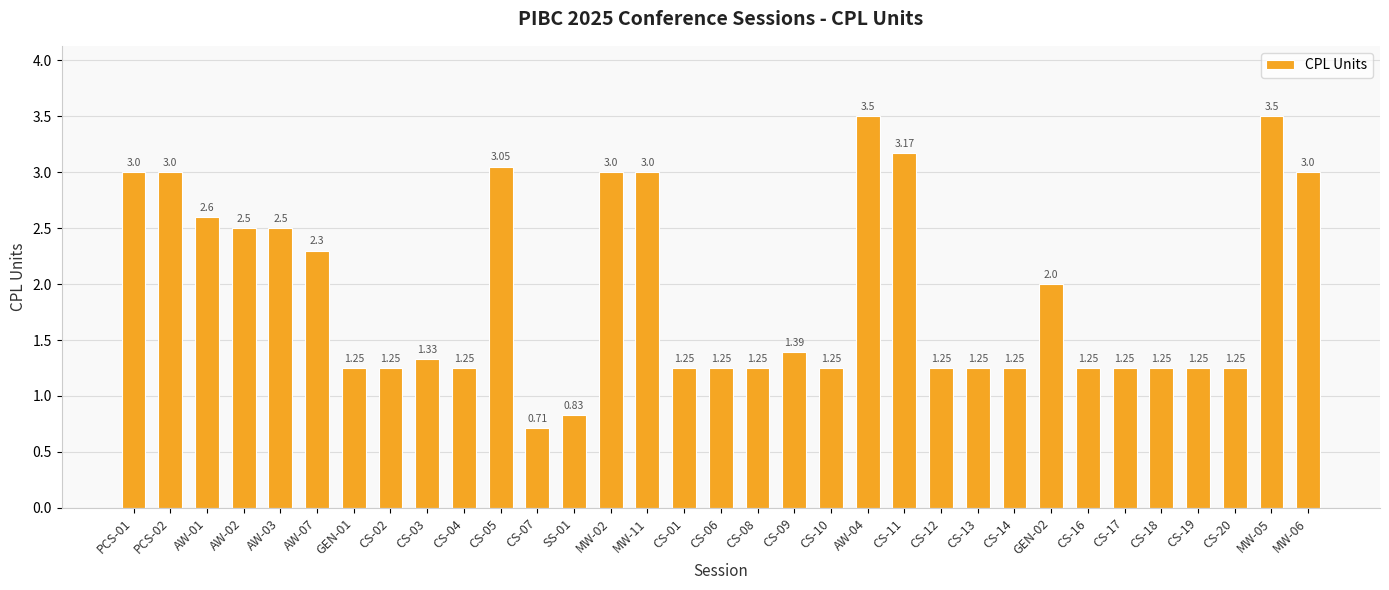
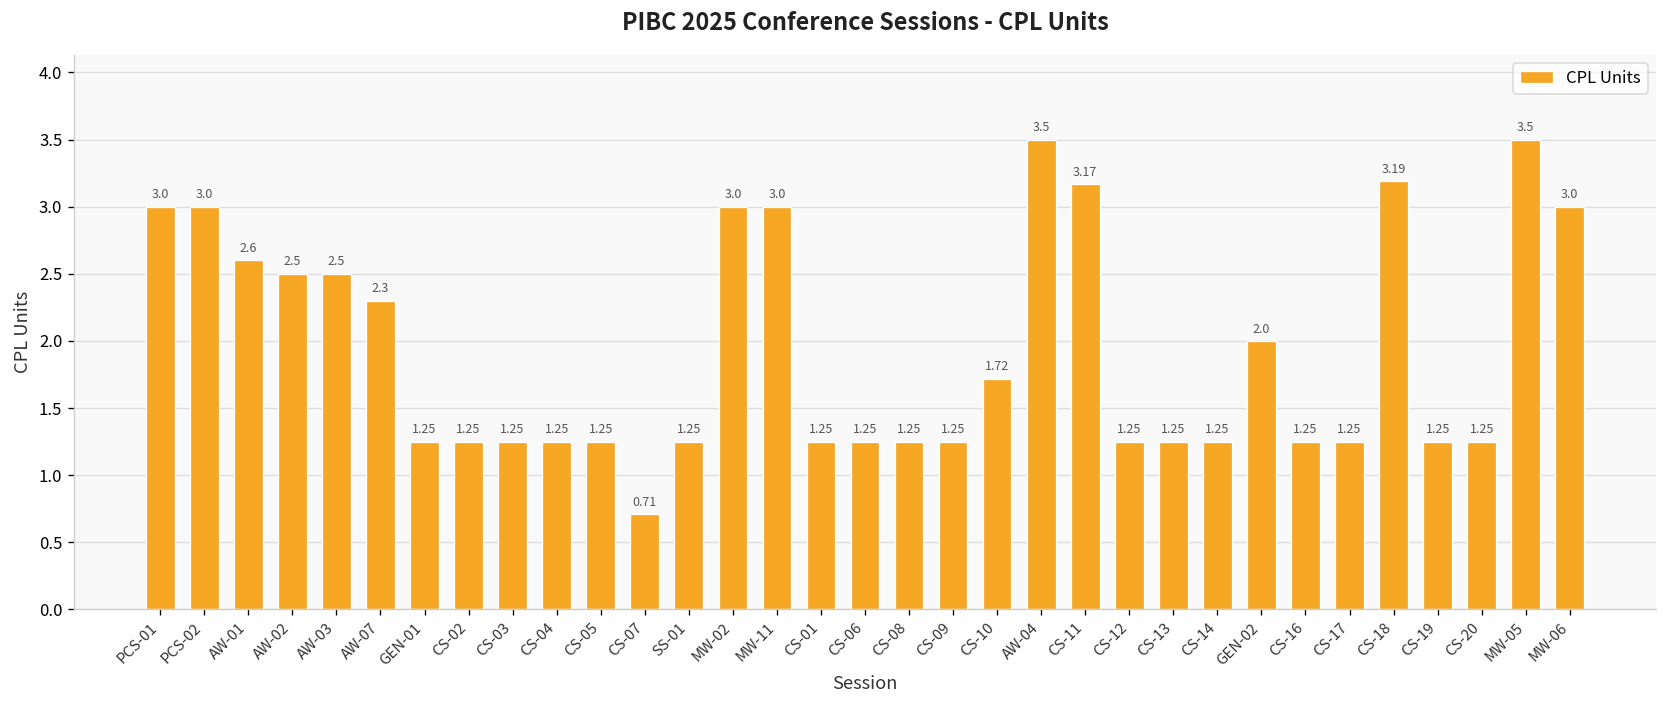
CS-03: 1.33 -> 1.25
CS-05: 3.05 -> 1.25
SS-01: 0.83 -> 1.25
CS-09: 1.39 -> 1.25
CS-10: 1.25 -> 1.72
CS-18: 1.25 -> 3.19
